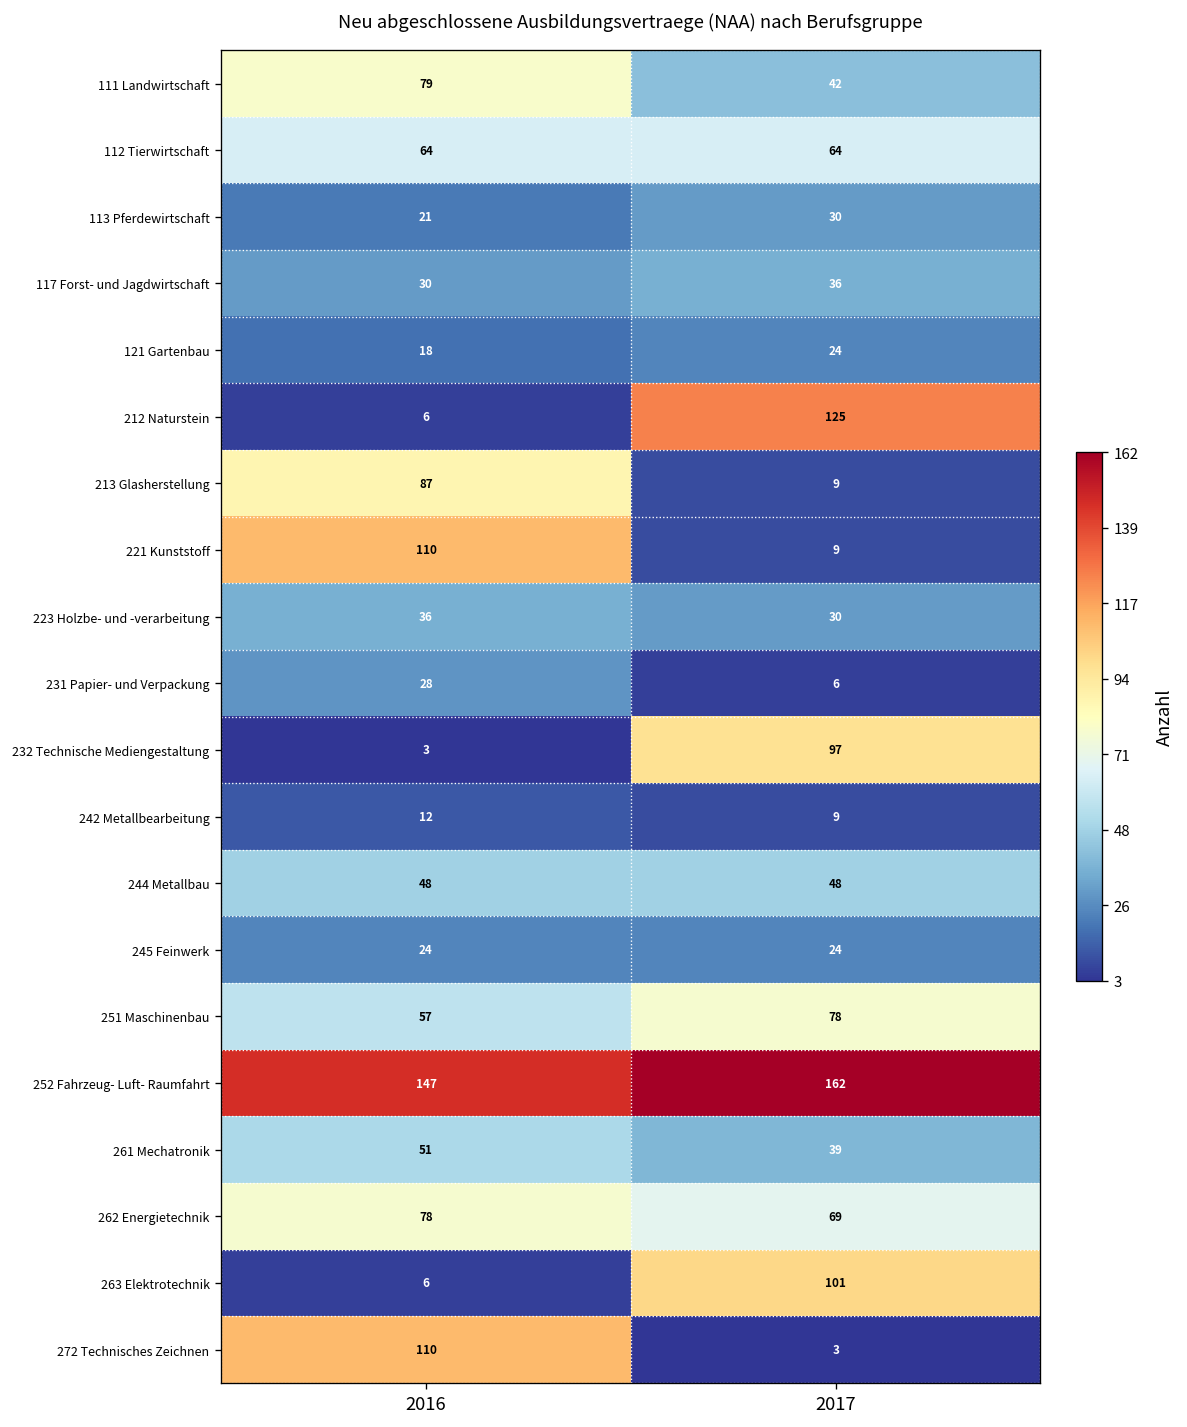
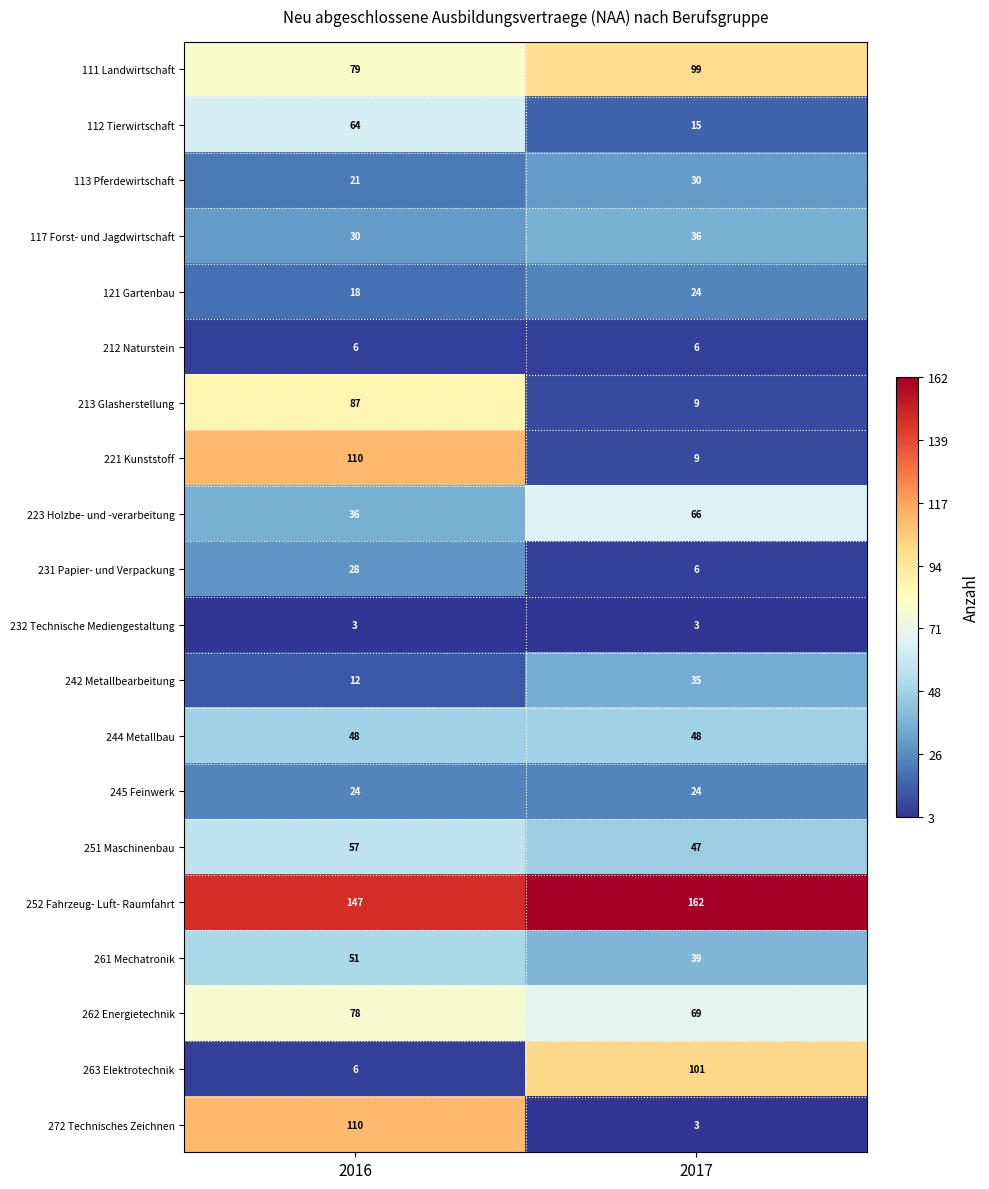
111 Landwirtschaft, 2017: 42 -> 99
112 Tierwirtschaft, 2017: 64 -> 15
212 Naturstein, 2017: 125 -> 6
223 Holzbe- und -verarbeitung, 2017: 30 -> 66
232 Technische Mediengestaltung, 2017: 97 -> 3
242 Metallbearbeitung, 2017: 9 -> 35
251 Maschinenbau, 2017: 78 -> 47
